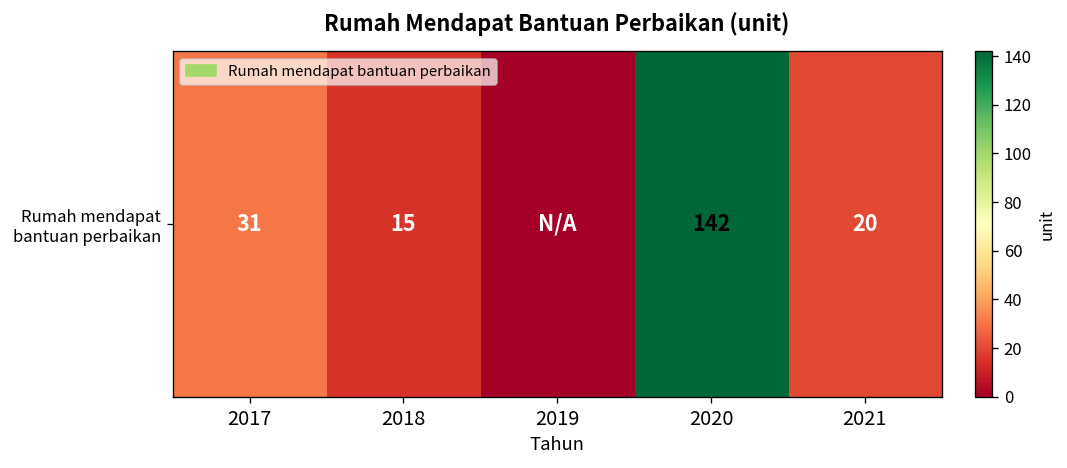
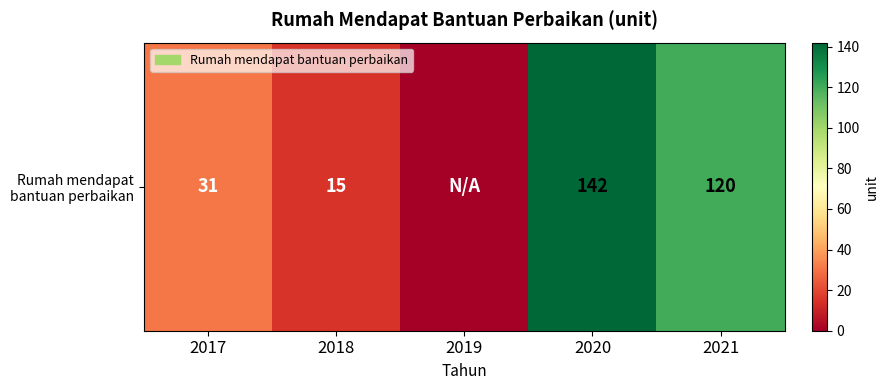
Rumah mendapat bantuan perbaikan, 2021: 20 -> 120
